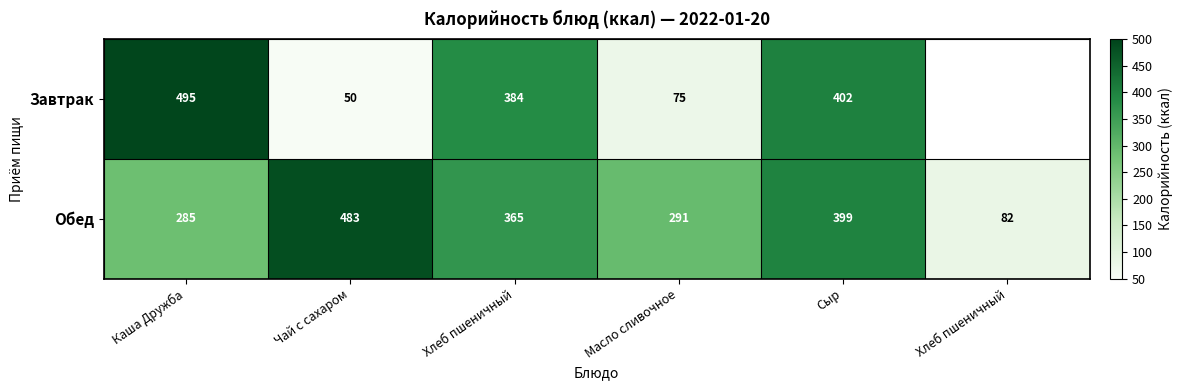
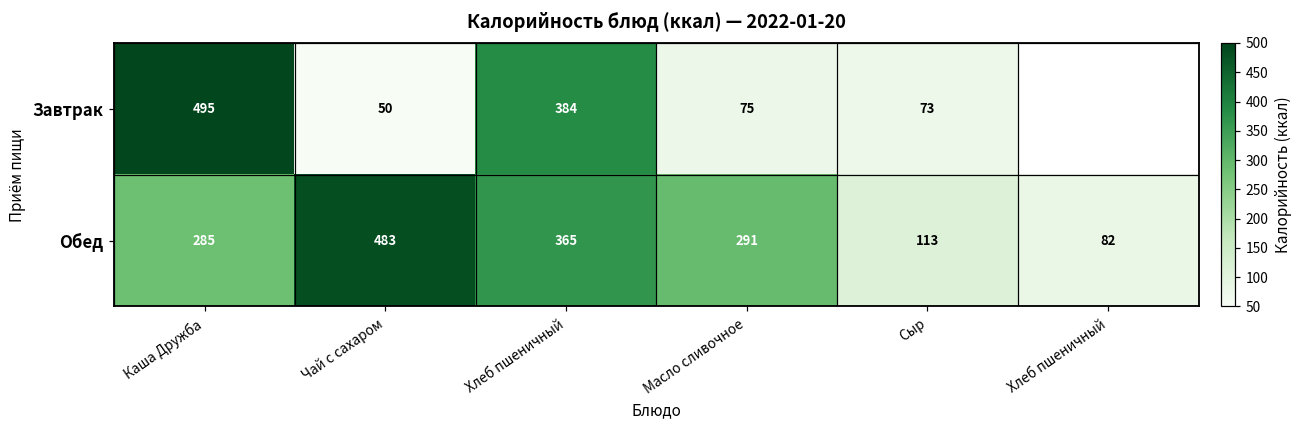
Завтрак, Сыр: 402 -> 73
Обед, Сыр: 399 -> 113
